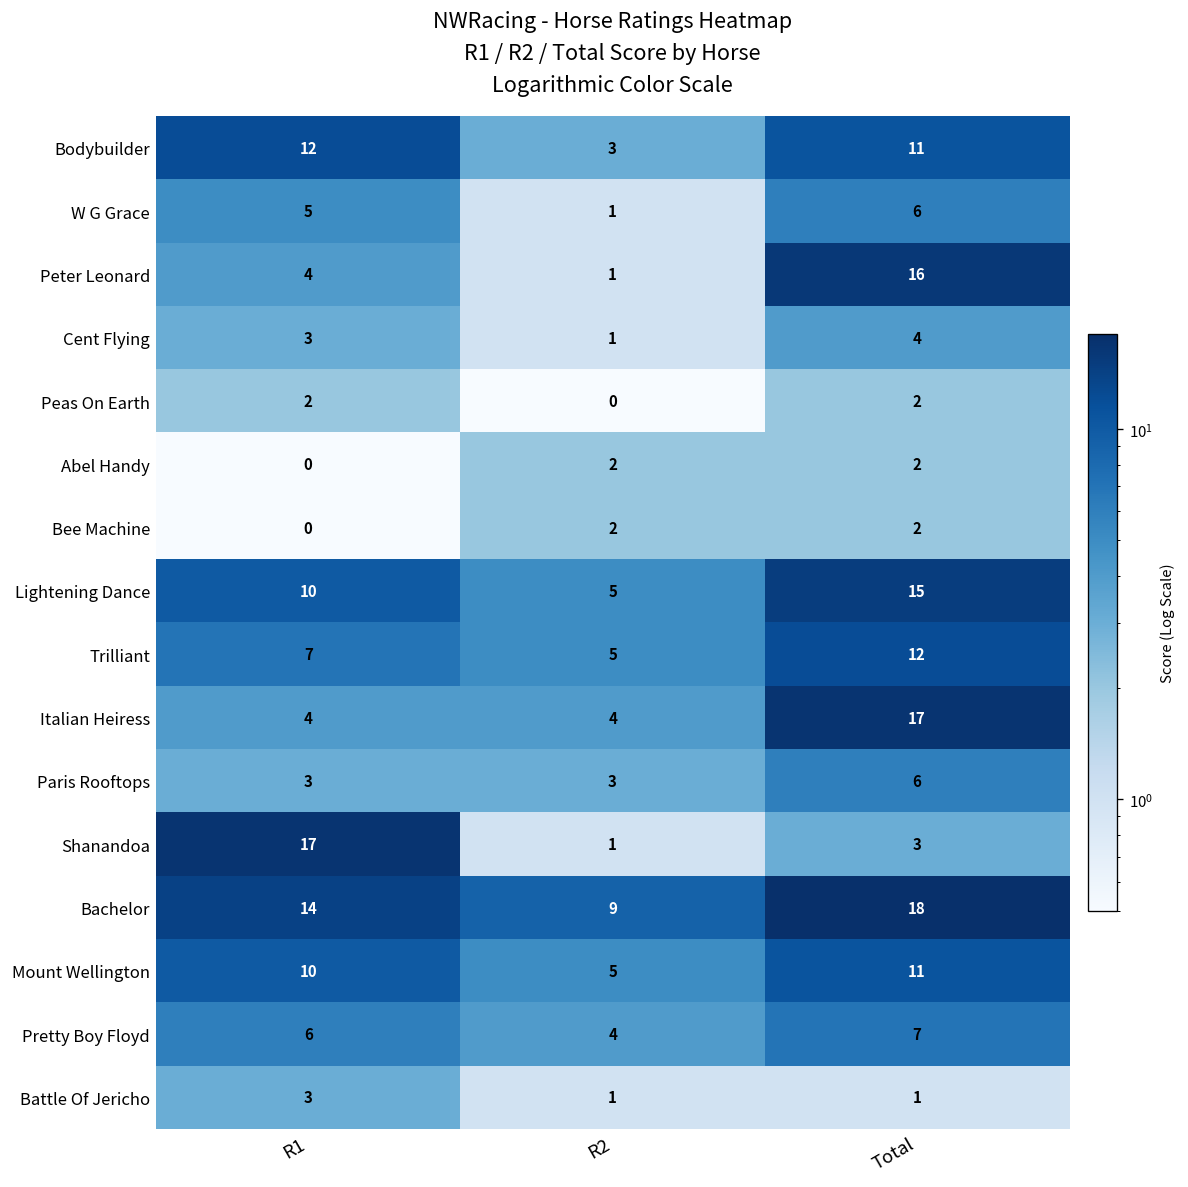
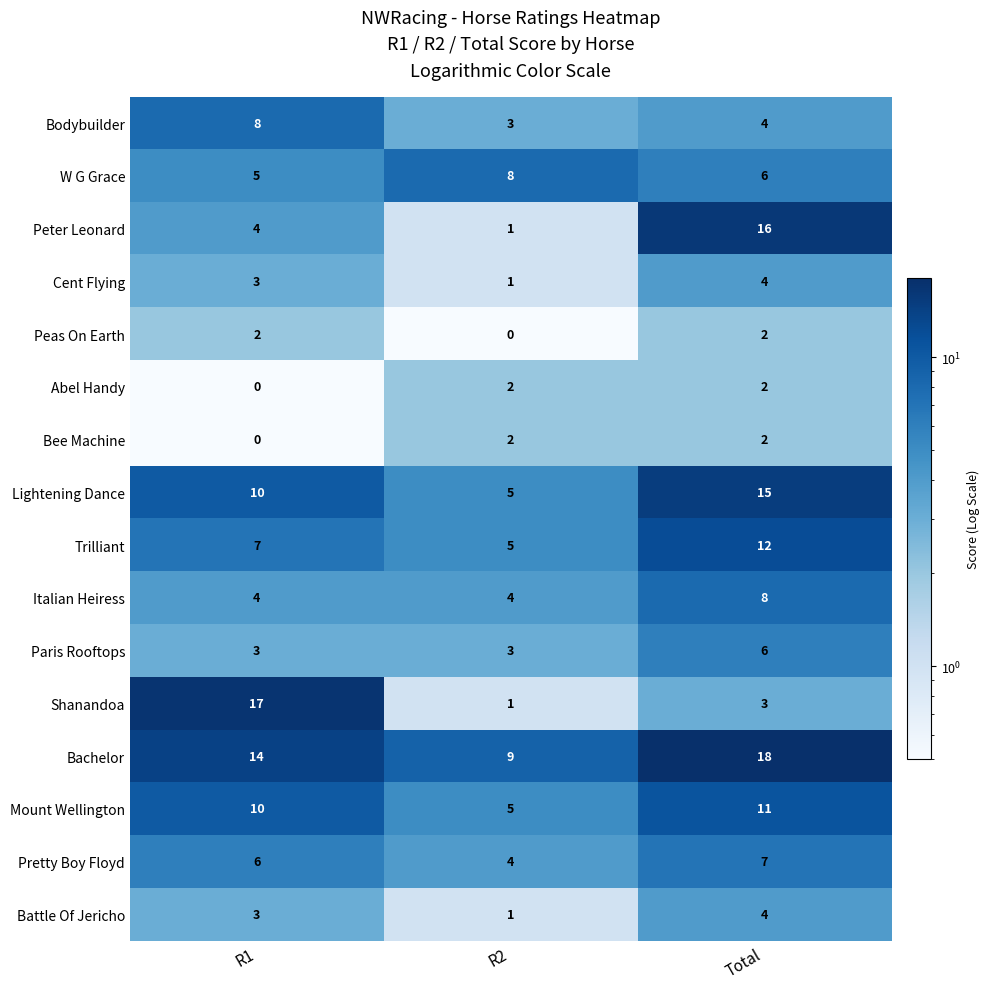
Bodybuilder, R1: 12 -> 8
Bodybuilder, Total: 11 -> 4
W G Grace, R2: 1 -> 8
Italian Heiress, Total: 17 -> 8
Battle Of Jericho, Total: 1 -> 4
